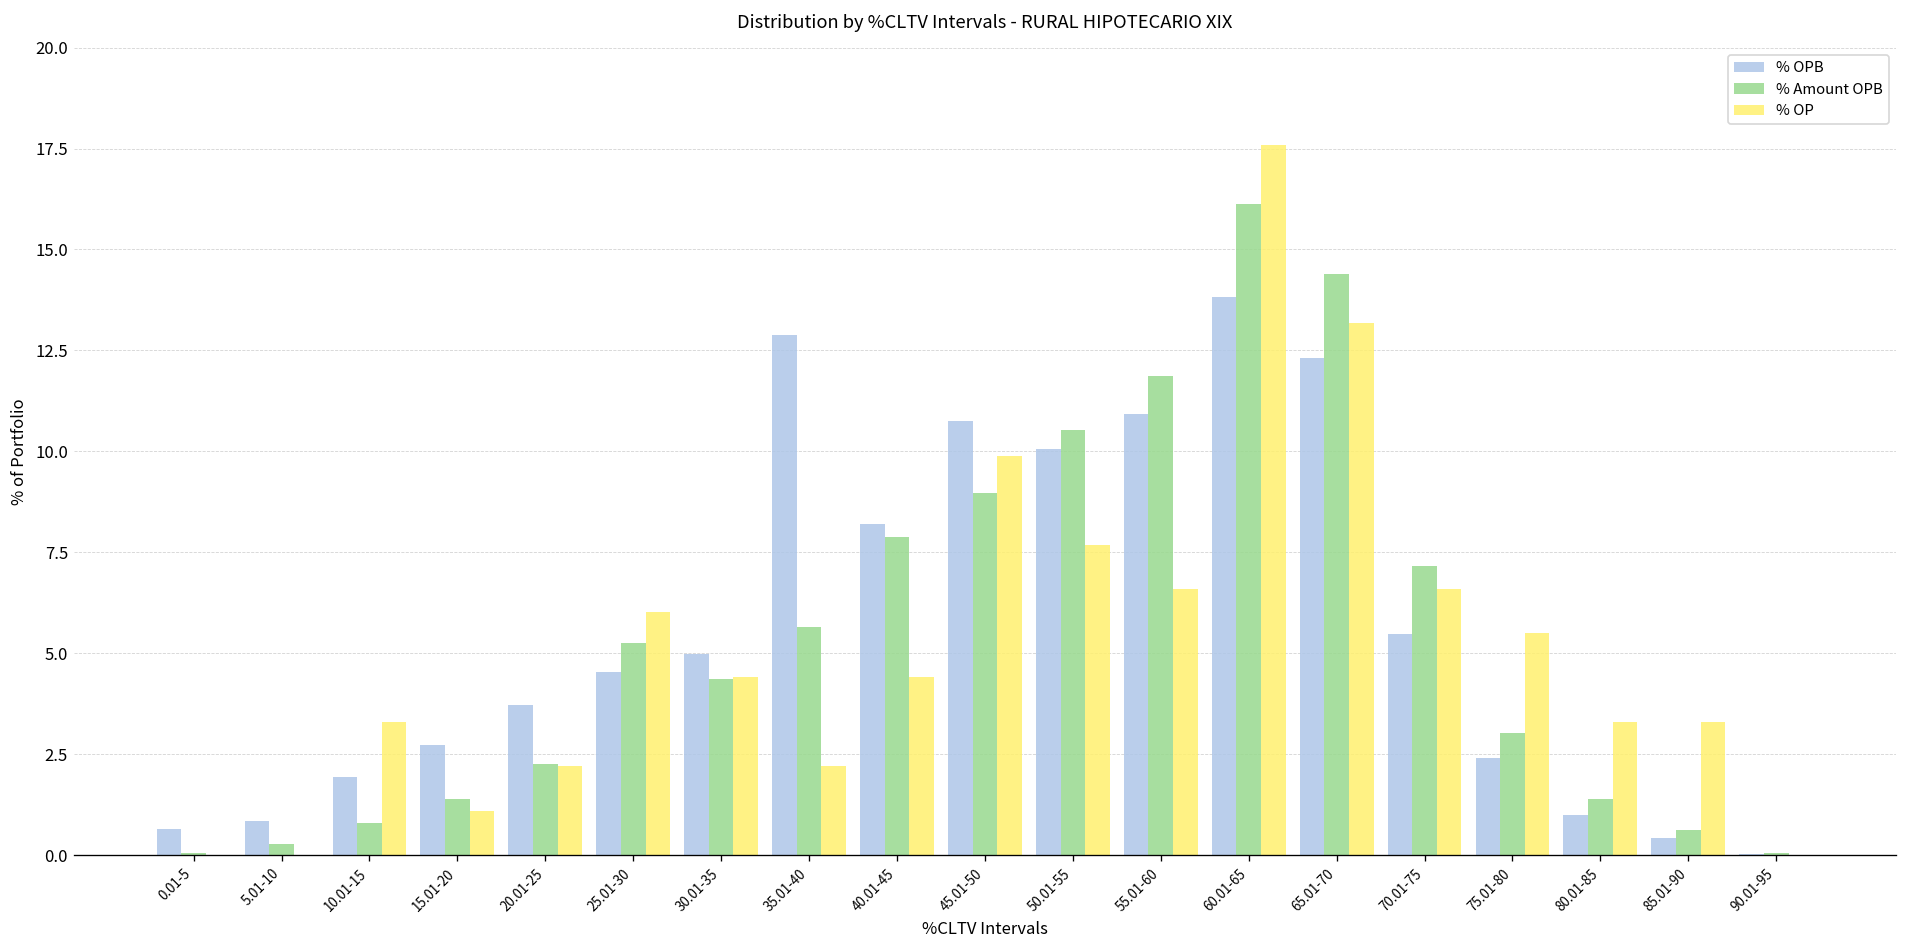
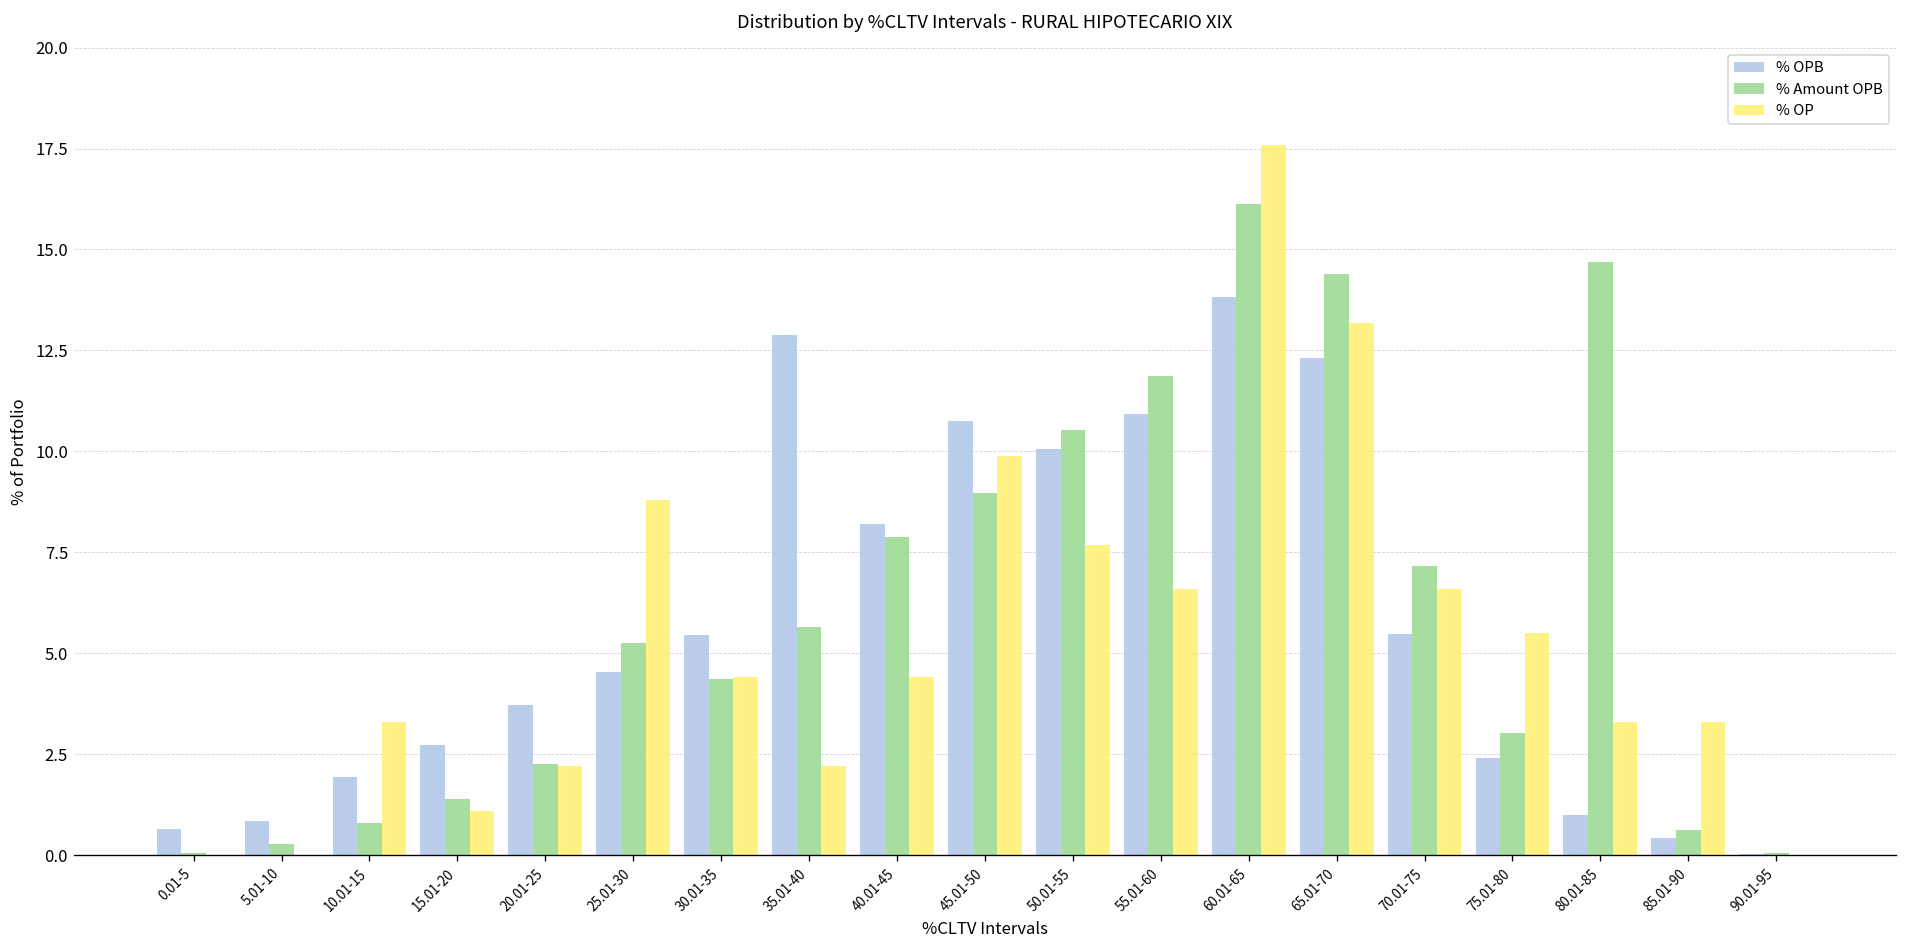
% OP, 25.01-30: 6.0 -> 8.8
% OPB, 30.01-35: 5.0 -> 5.5
% Amount OPB, 80.01-85: 1.4 -> 14.7
